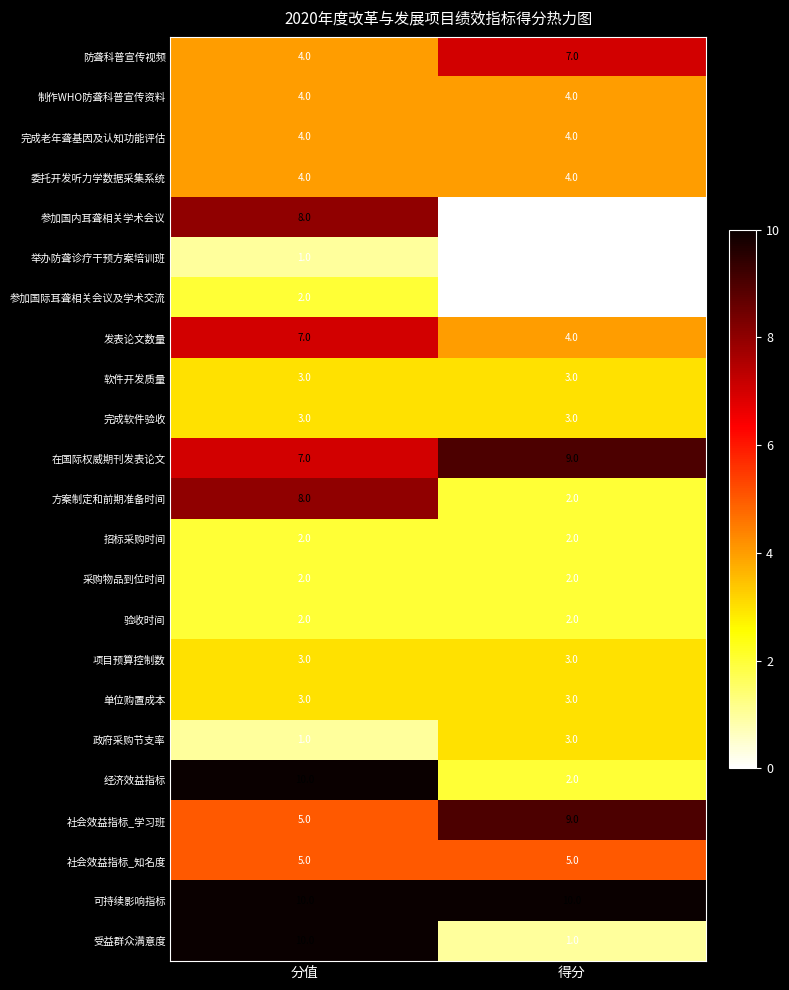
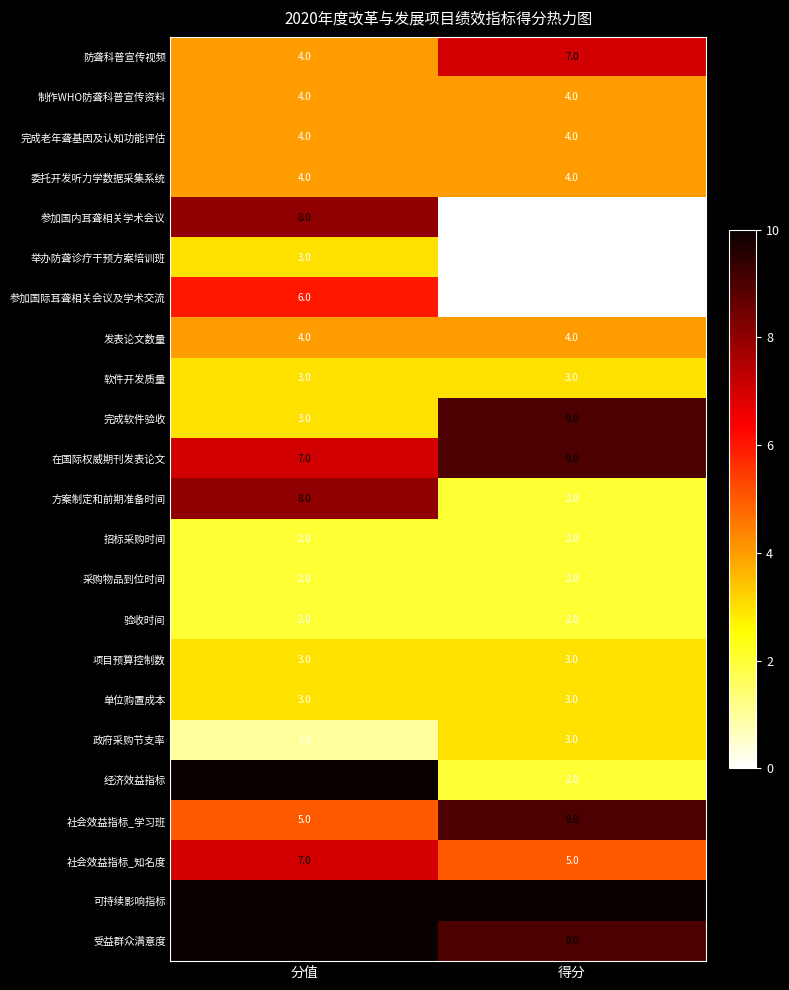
举办防聋诊疗干预方案培训班, 分值: 1.0 -> 3.0
参加国际耳聋相关会议及学术交流, 分值: 2.0 -> 6.0
发表论文数量, 分值: 7.0 -> 4.0
完成软件验收, 得分: 3.0 -> 9.0
社会效益指标_知名度, 分值: 5.0 -> 7.0
受益群众满意度, 得分: 1.0 -> 9.0
